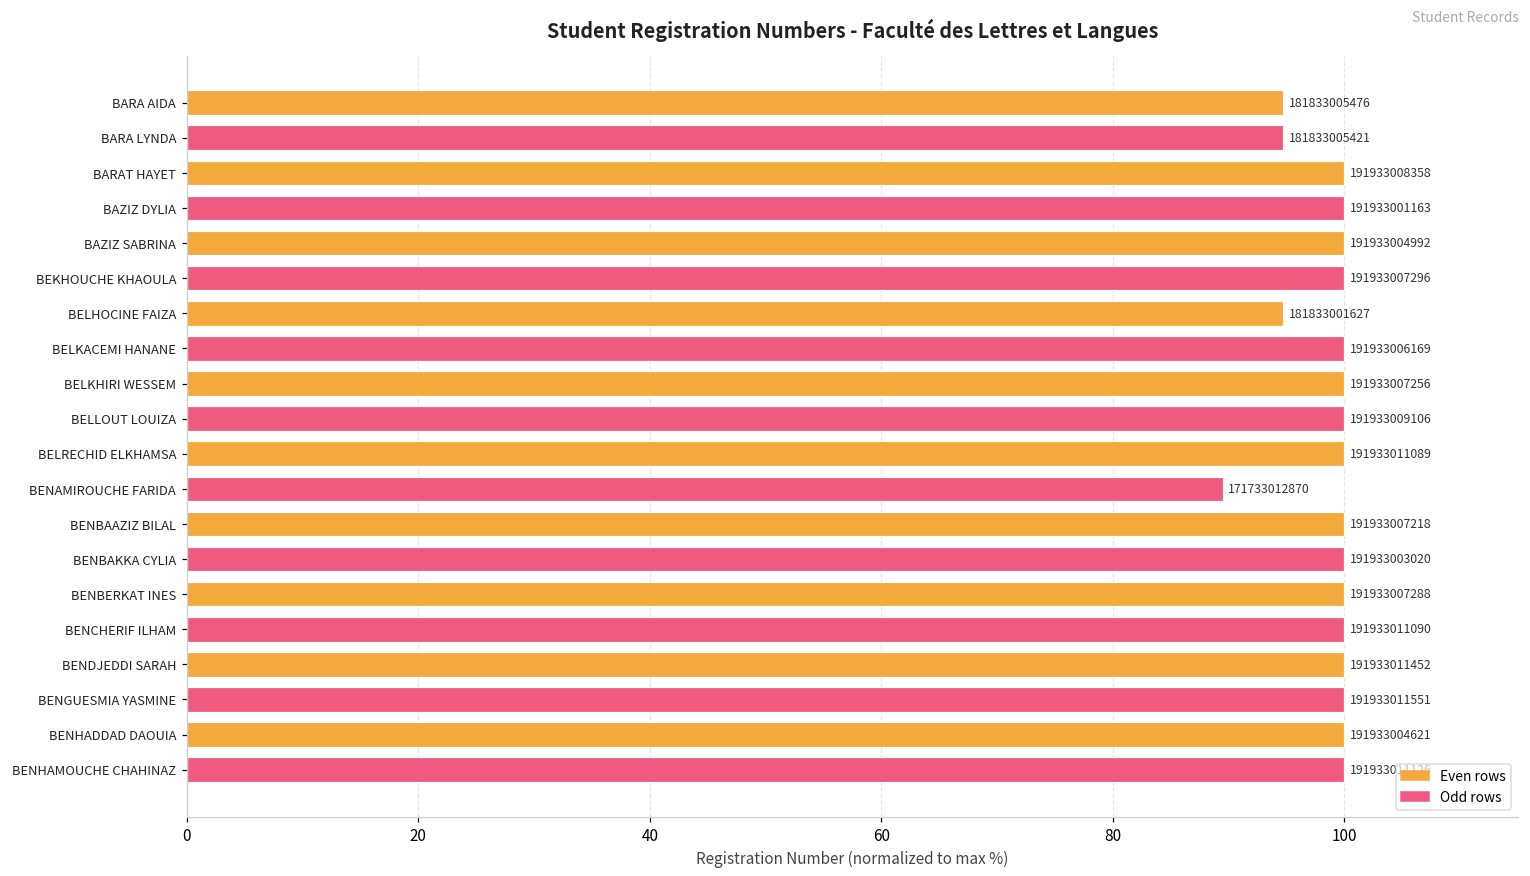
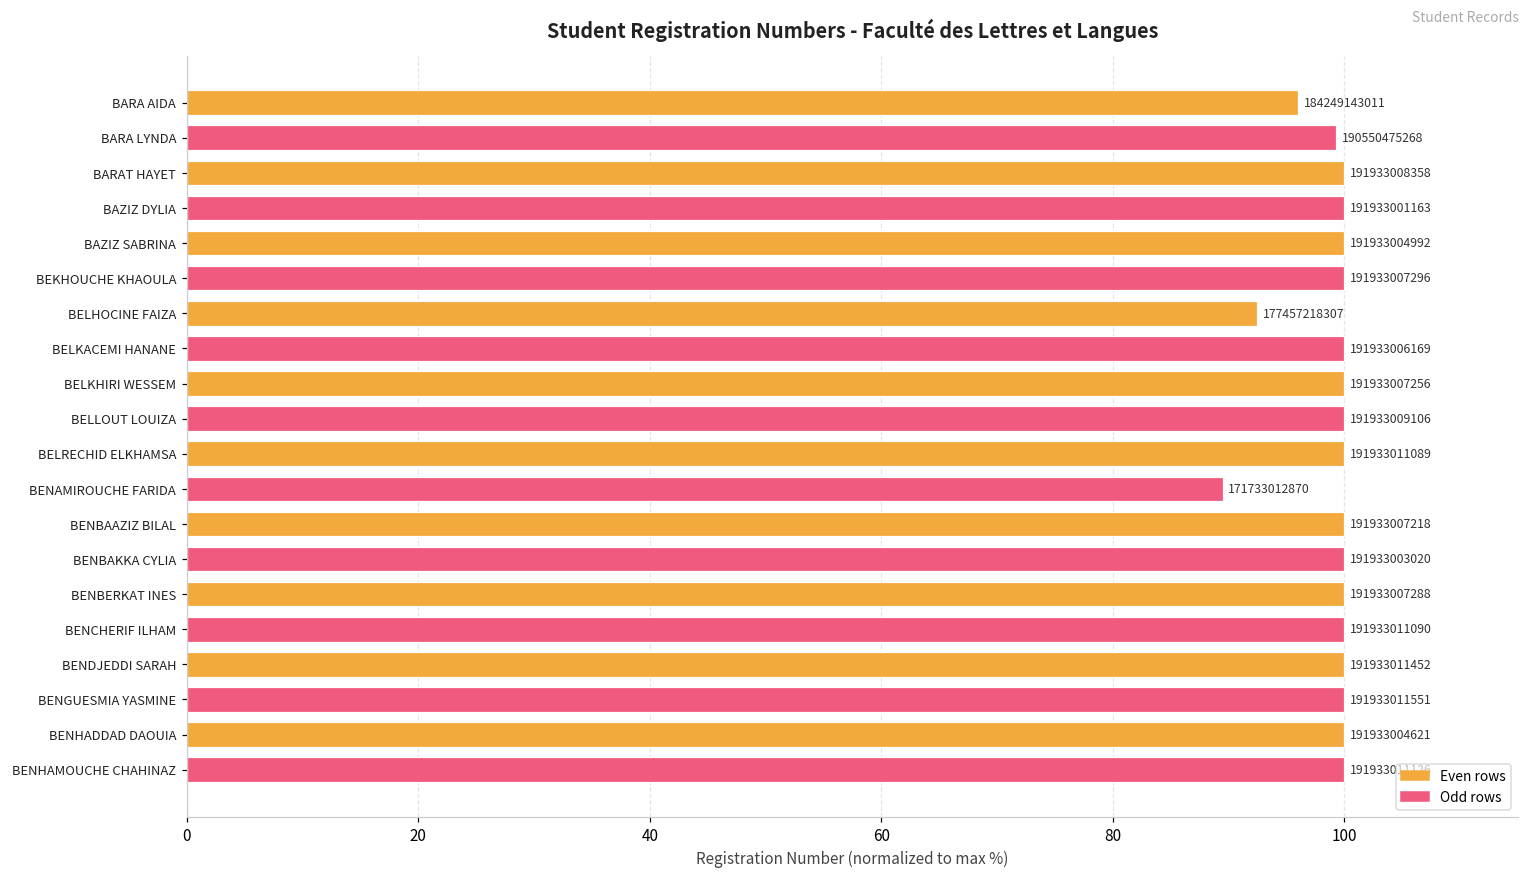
BARA AIDA: 181833005476 -> 184249143011
BARA LYNDA: 181833005421 -> 190550475268
BELHOCINE FAIZA: 181833001627 -> 177457218307
